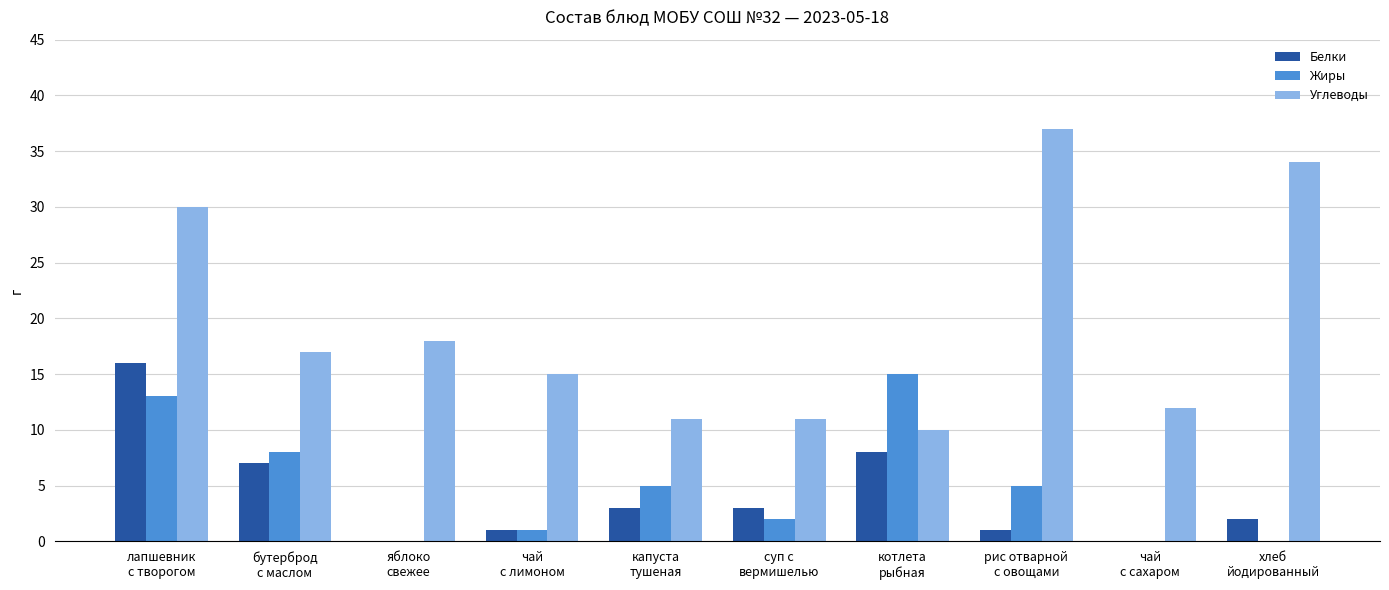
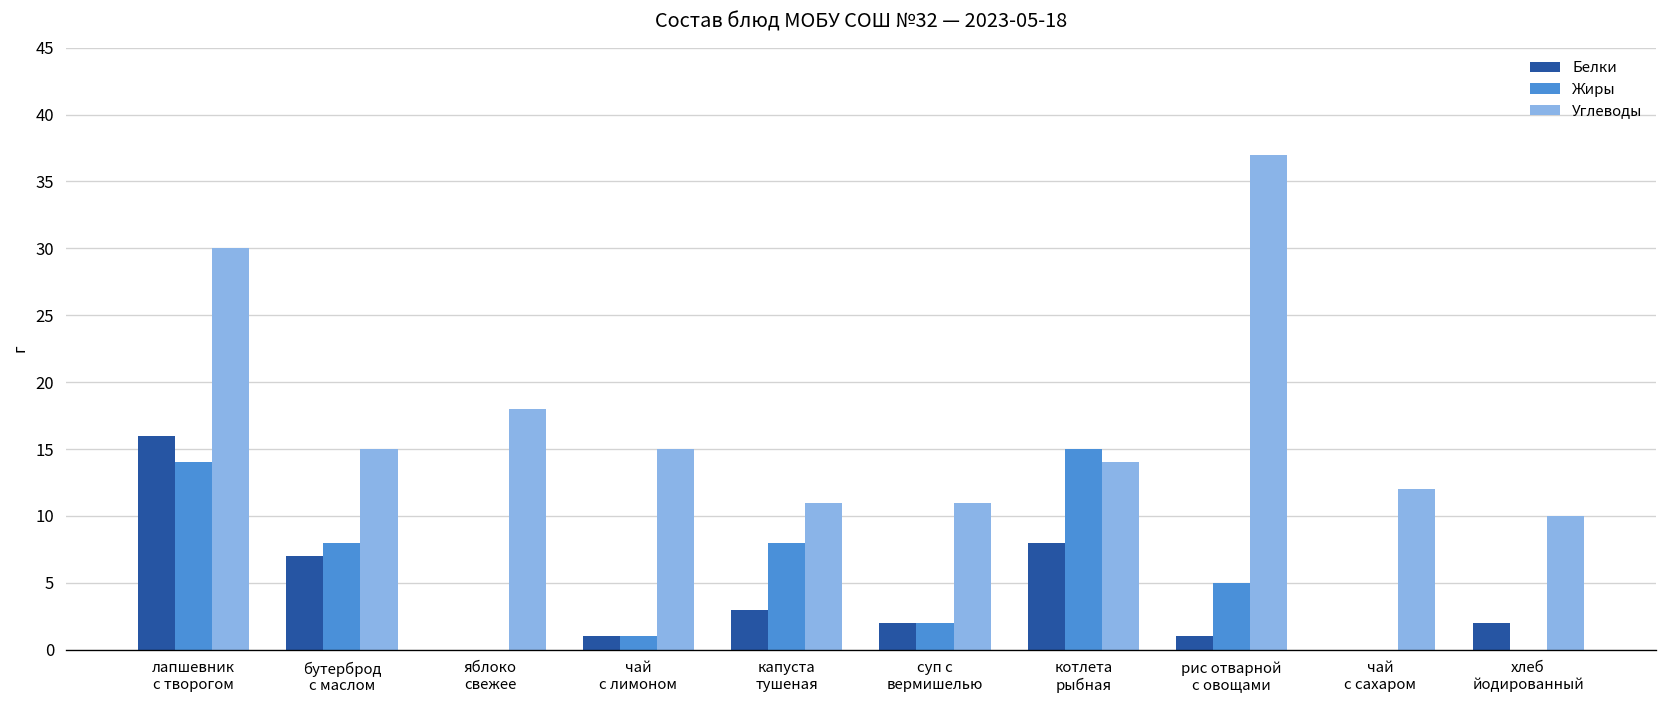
Жиры, лапшевник с творогом: 13 -> 14
Углеводы, бутерброд с маслом: 17 -> 15
Жиры, капуста тушеная: 5 -> 8
Белки, суп с вермишелью: 3 -> 2
Углеводы, котлета рыбная: 10 -> 14
Углеводы, хлеб йодированный: 34 -> 10
